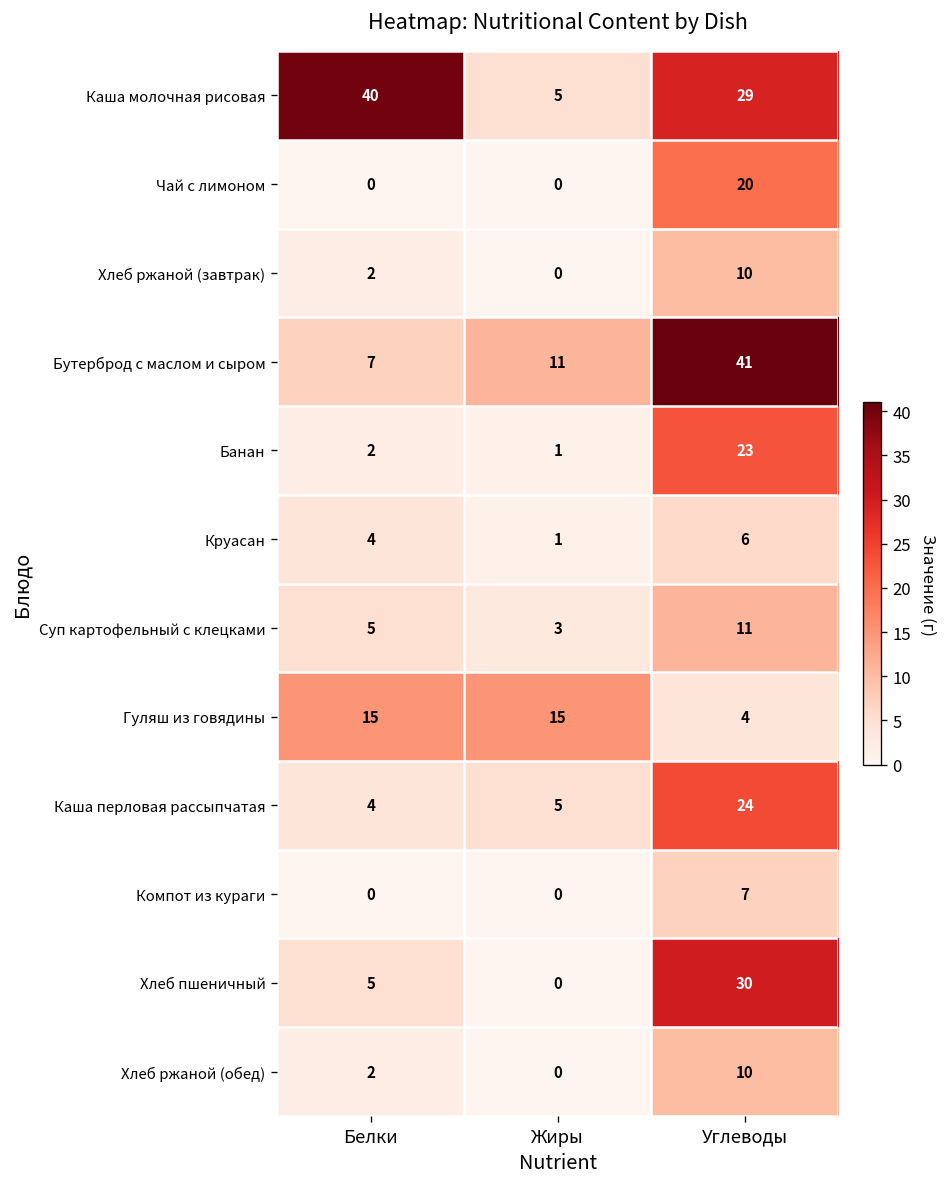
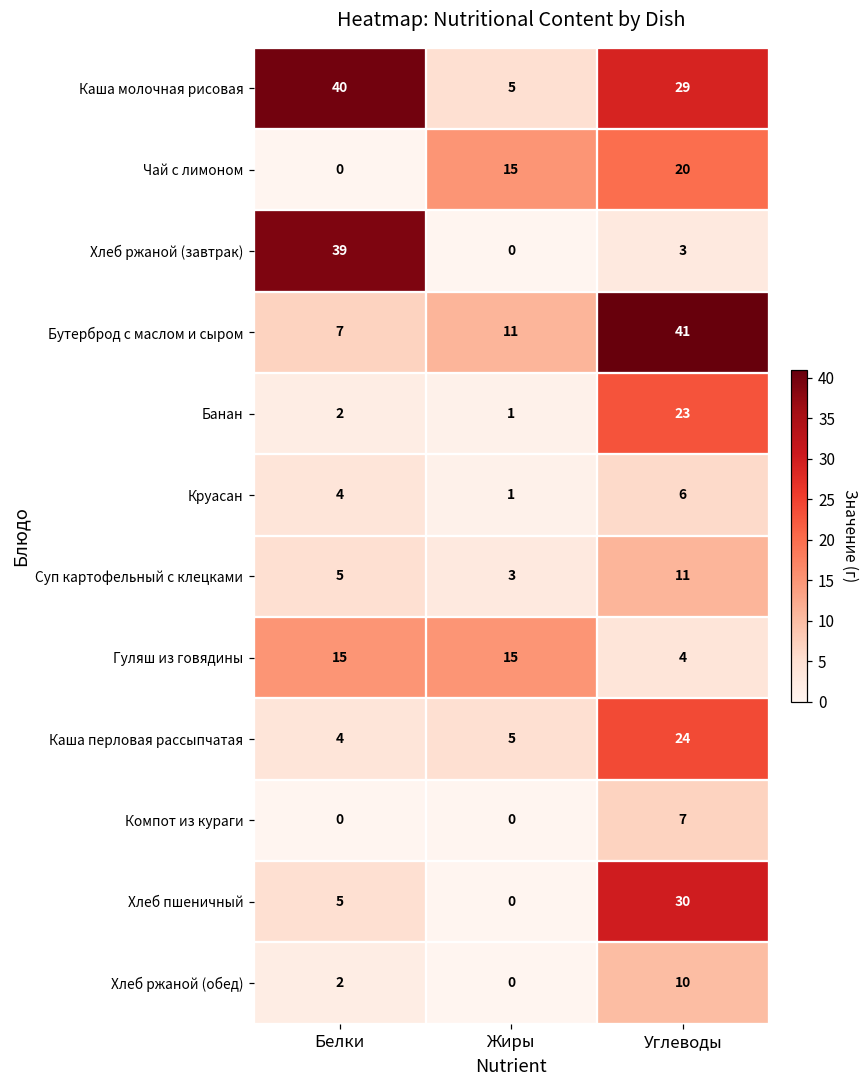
Чай с лимоном, Жиры: 0 -> 15
Хлеб ржаной (завтрак), Белки: 2 -> 39
Хлеб ржаной (завтрак), Углеводы: 10 -> 3
